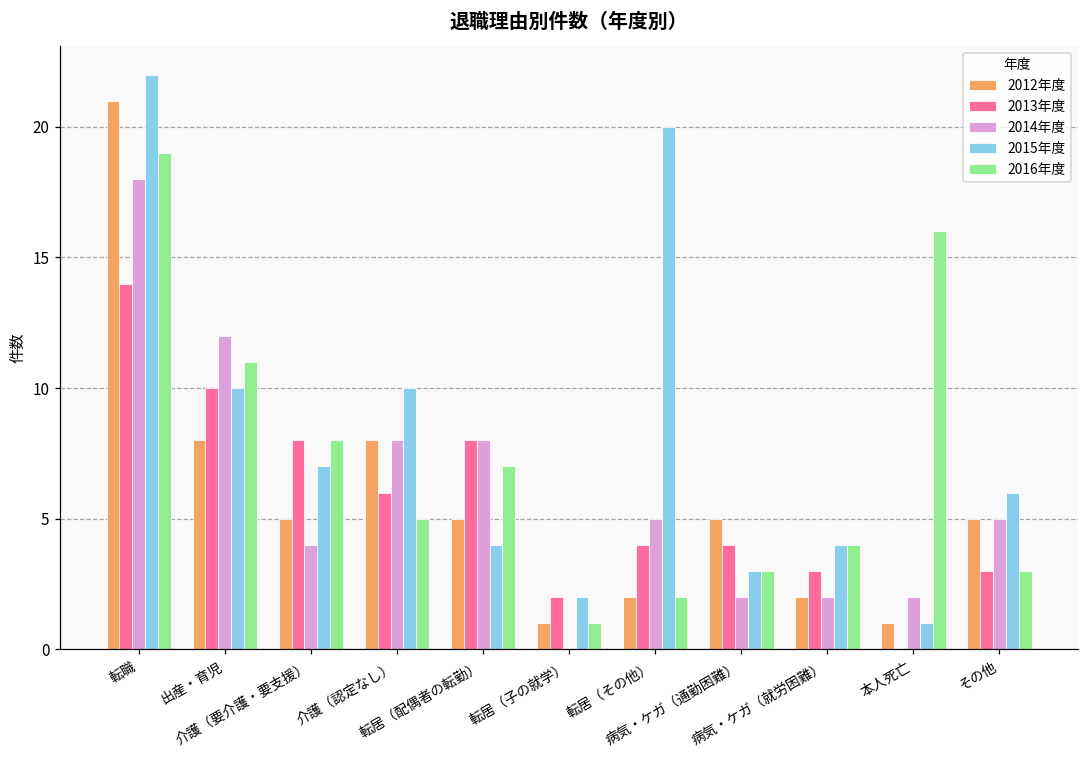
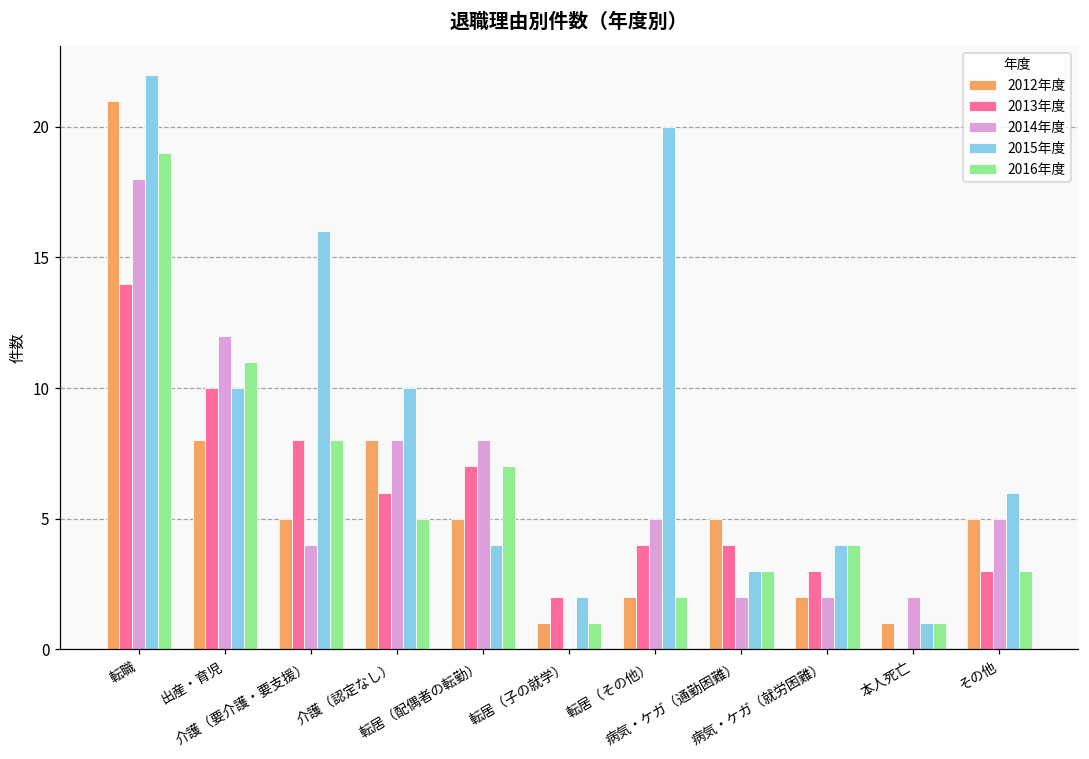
2015年度, 介護（要介護・要支援）: 7 -> 16
2013年度, 転居（配偶者の転勤）: 8 -> 7
2016年度, 本人死亡: 16 -> 1
